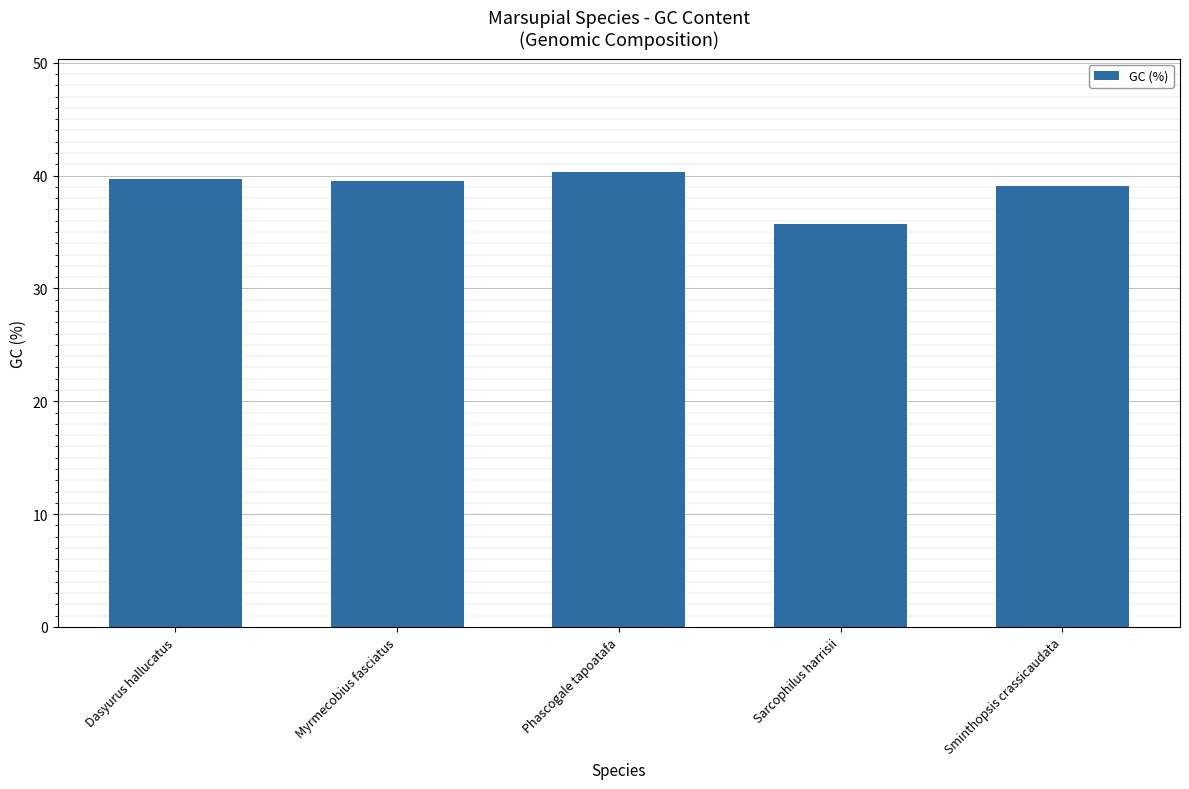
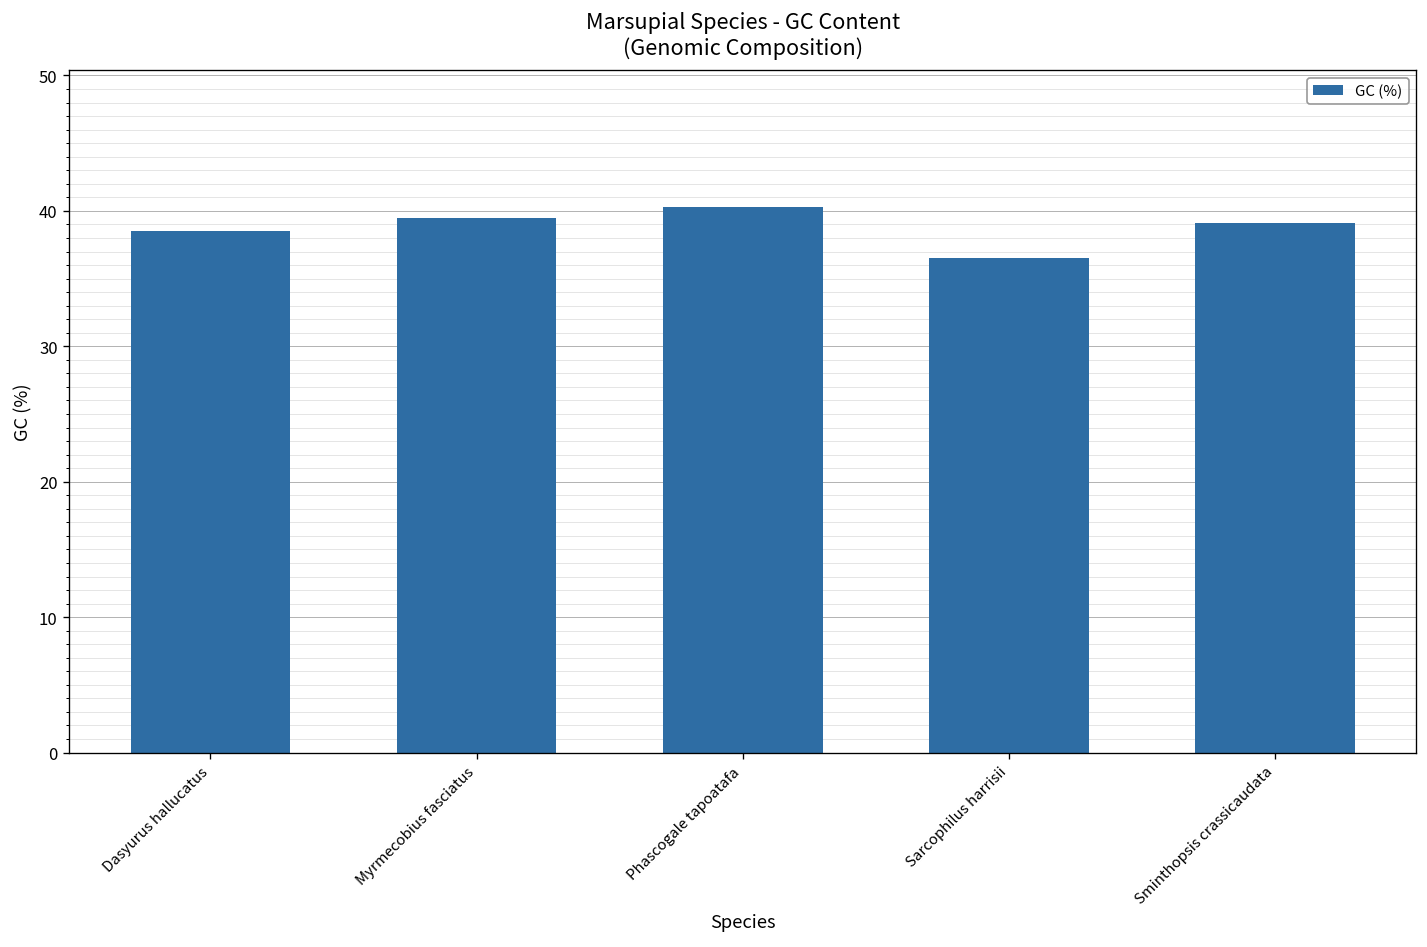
Dasyurus hallucatus: 39.7 -> 38.5
Sarcophilus harrisii: 35.7 -> 36.5
